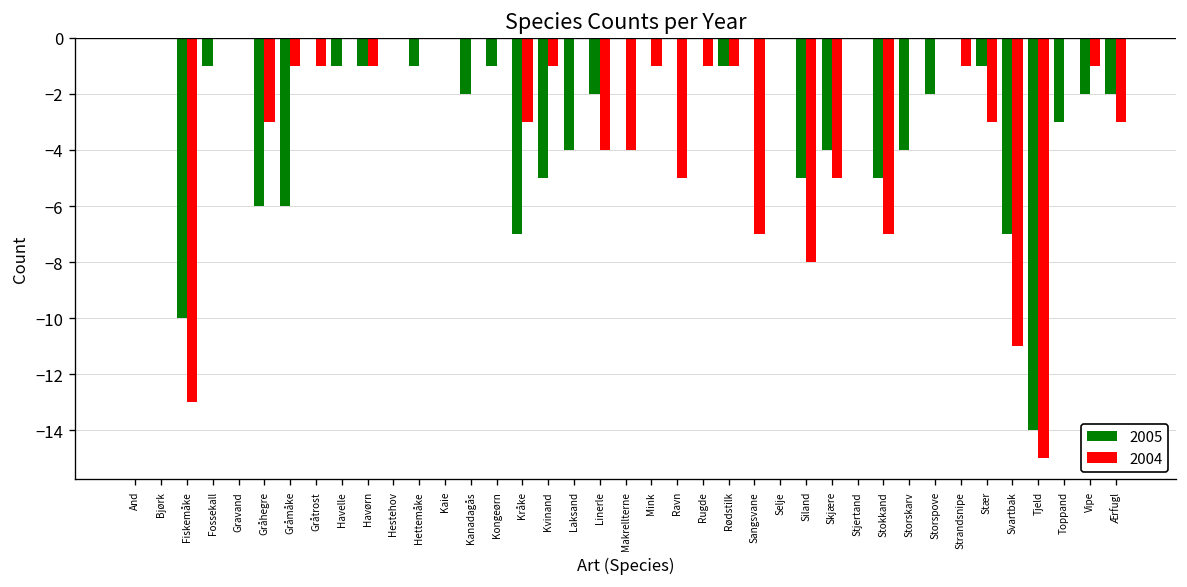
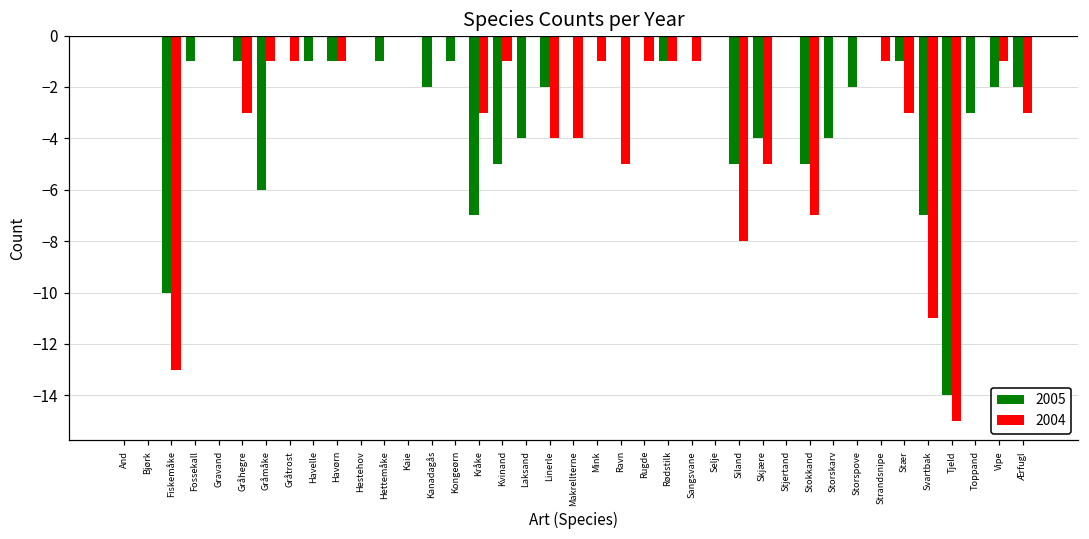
2005, Gråhegre: -6.0 -> -1.0
2004, Sangsvane: -7.0 -> -1.0
